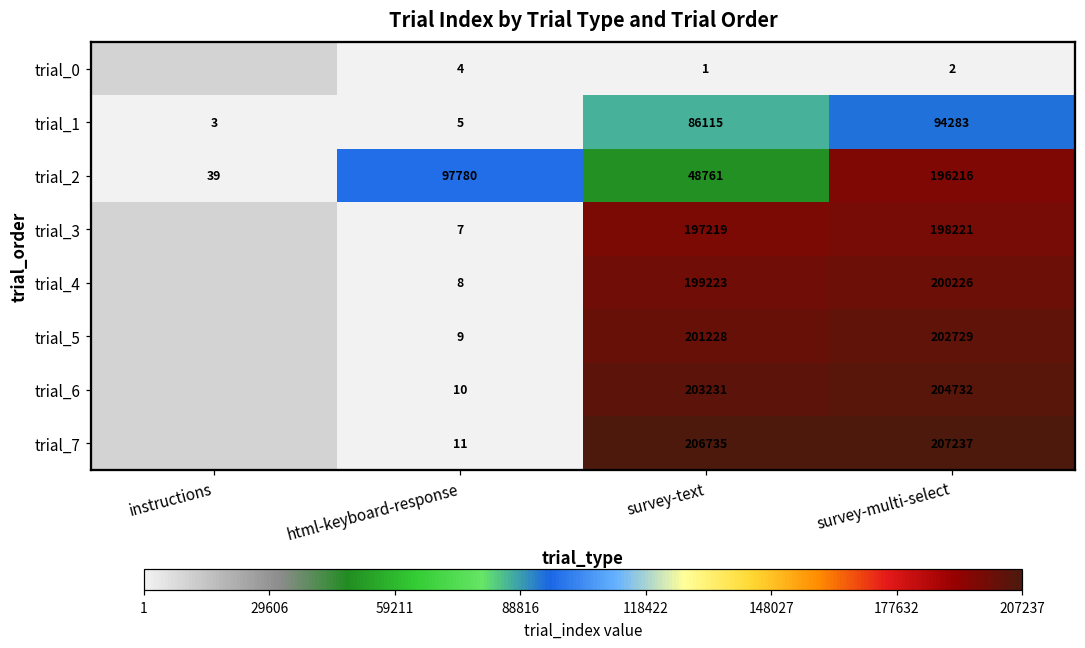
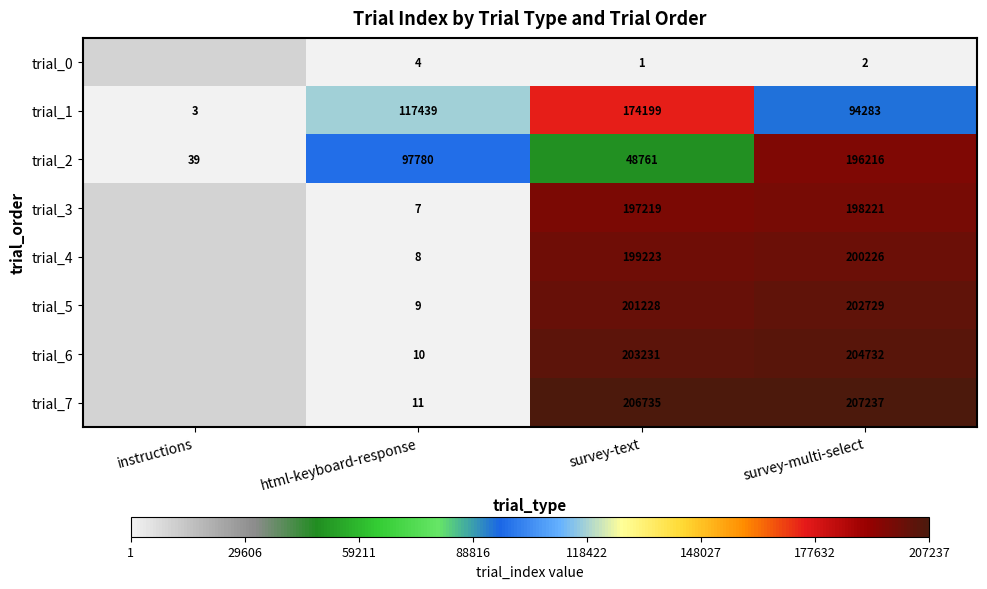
trial_1, html-keyboard-response: 5 -> 117439
trial_1, survey-text: 86115 -> 174199
